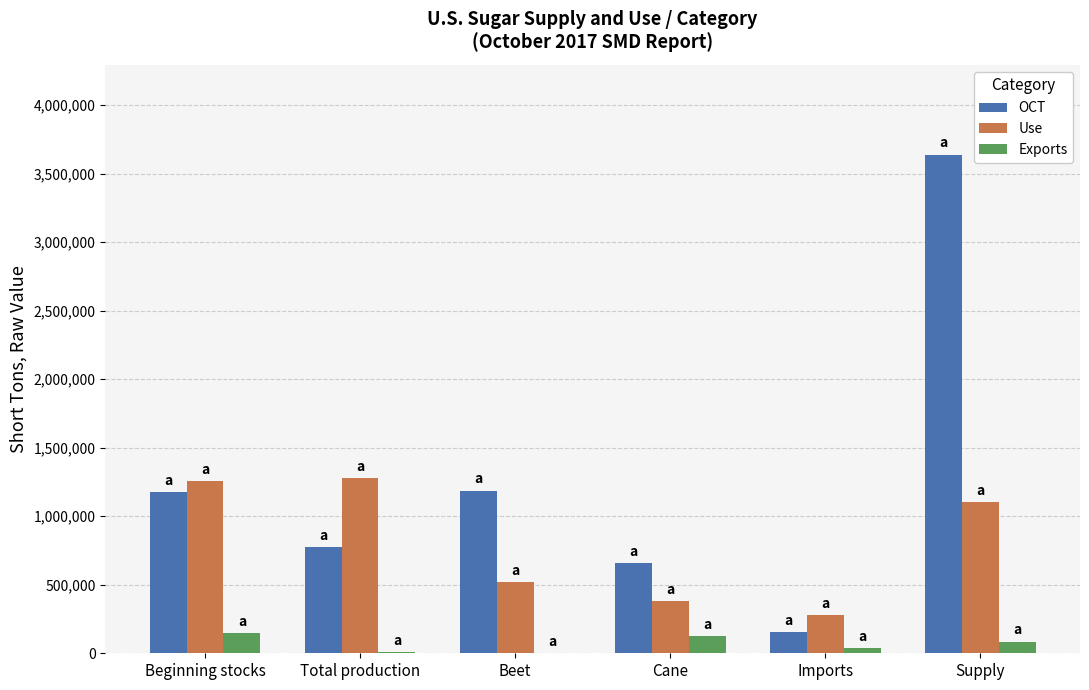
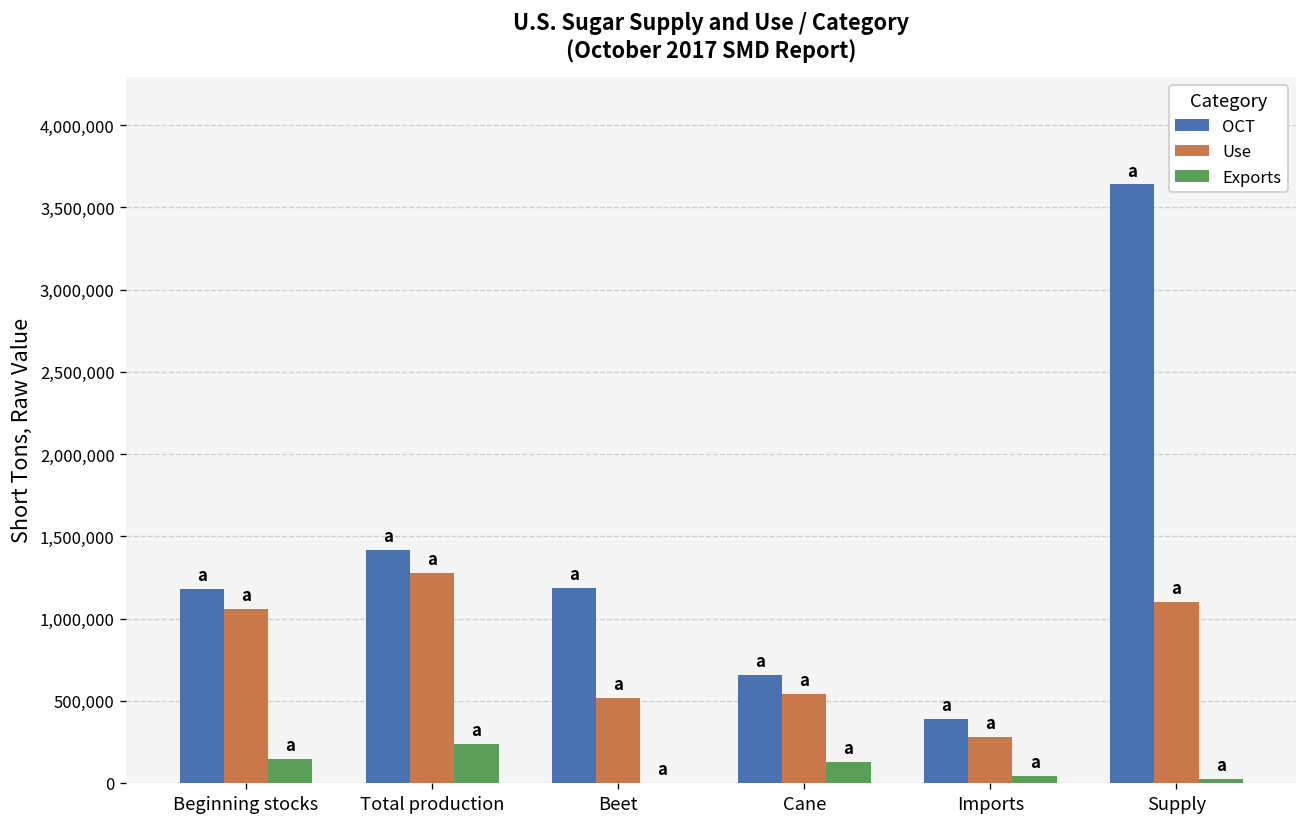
Use, Beginning stocks: 1,260,000 -> 1,060,000
OCT, Total production: 780,000 -> 1,410,000
Exports, Total production: 10,000 -> 240,000
Use, Cane: 380,000 -> 540,000
OCT, Imports: 150,000 -> 390,000
Exports, Supply: 90,000 -> 30,000
